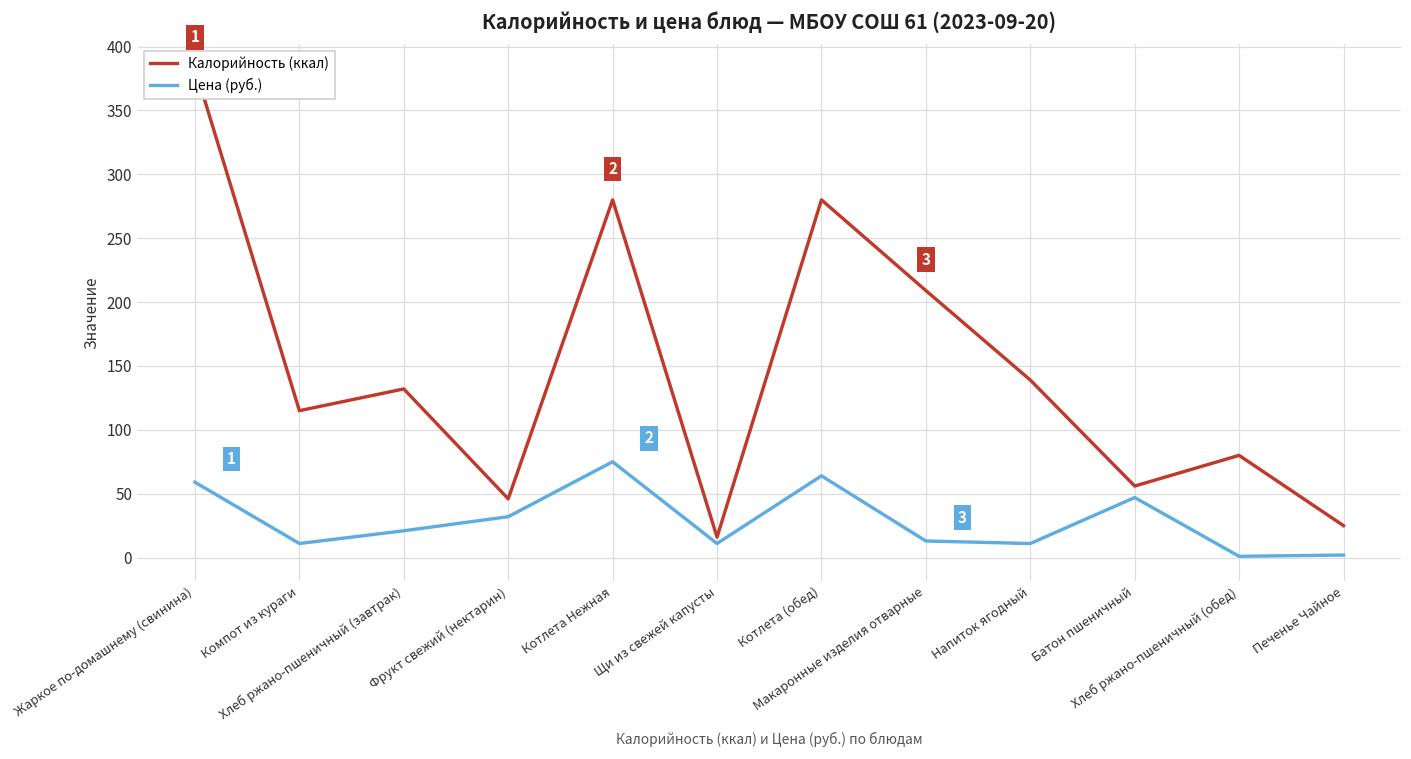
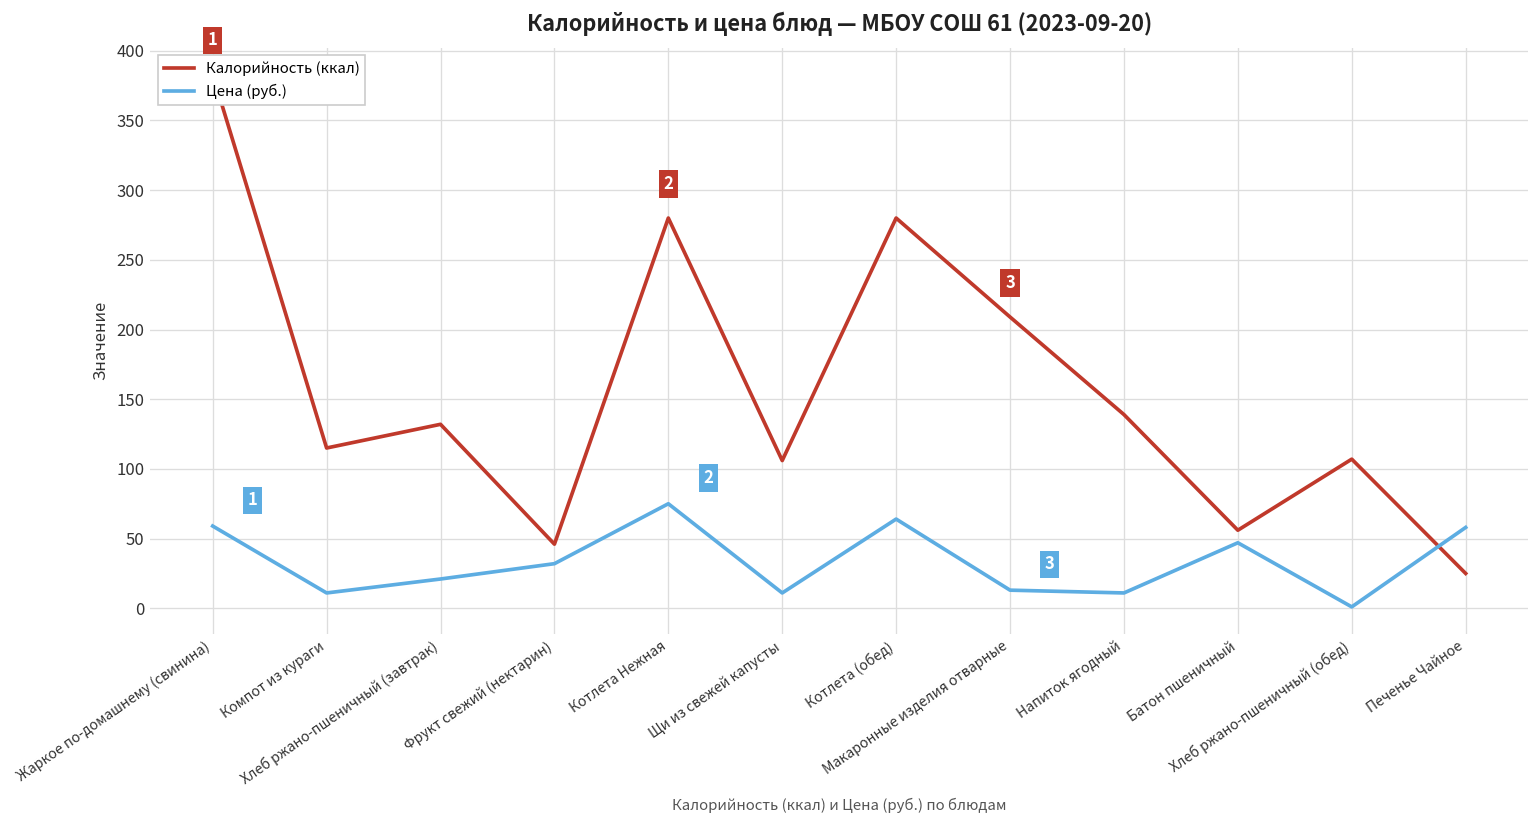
Калорийность (ккал), Щи из свежей капусты: 16 -> 106
Калорийность (ккал), Хлеб ржано-пшеничный (обед): 80 -> 107
Цена (руб.), Печенье Чайное: 2 -> 58
